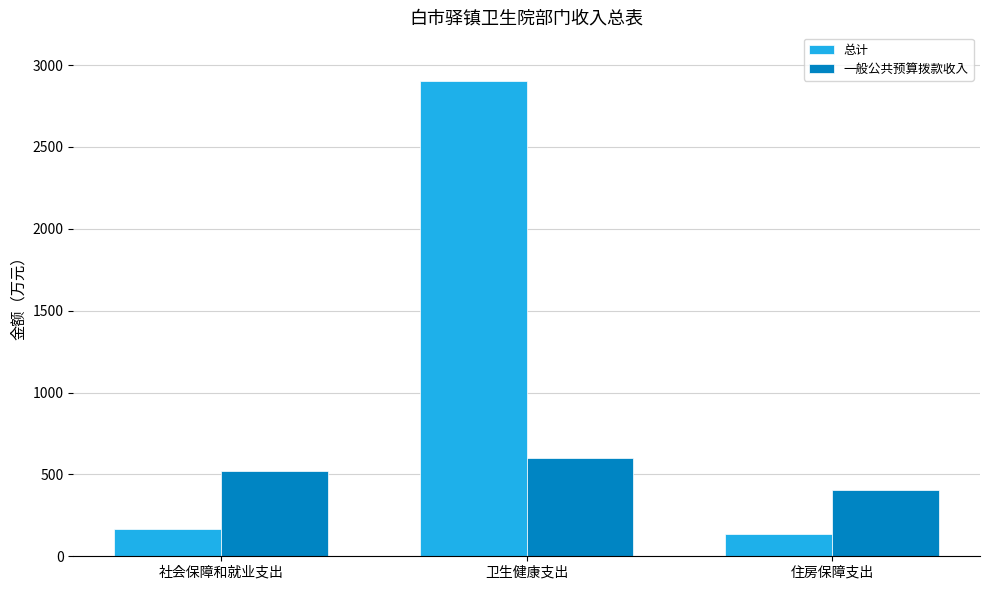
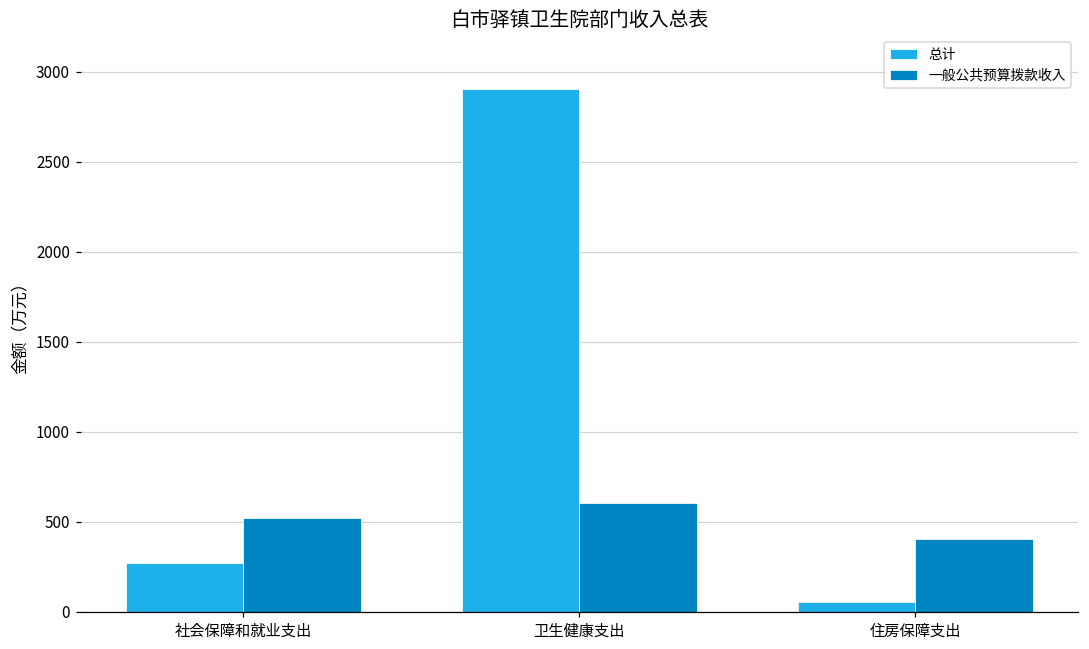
总计, 社会保障和就业支出: 170 -> 270
总计, 住房保障支出: 140 -> 60
